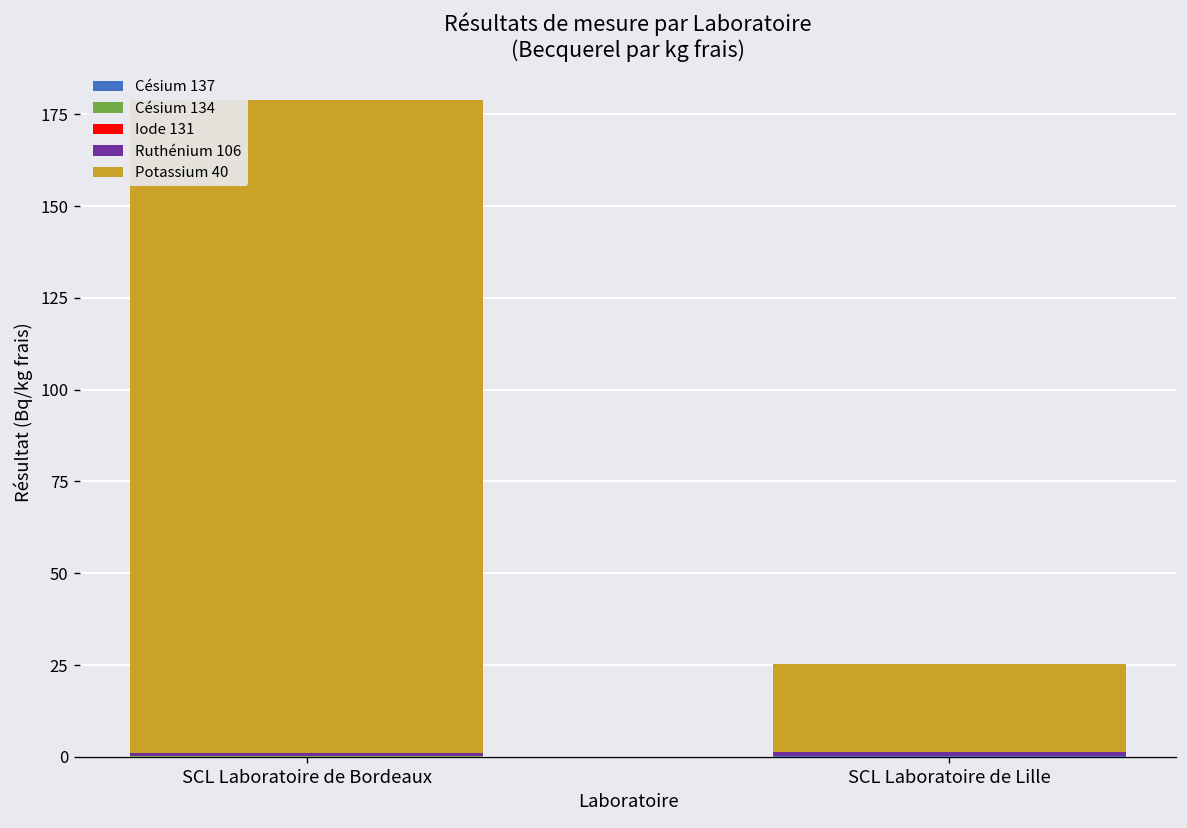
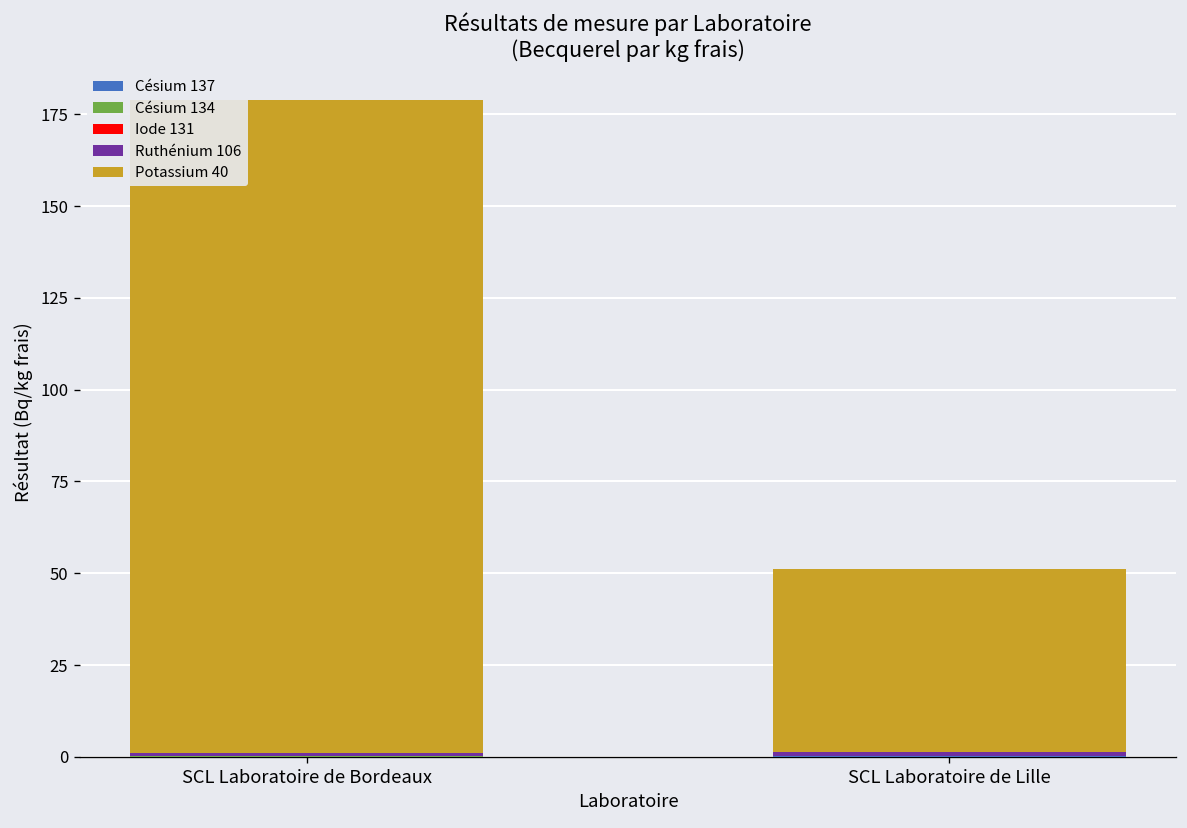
Potassium 40, SCL Laboratoire de Lille: 24 -> 50
